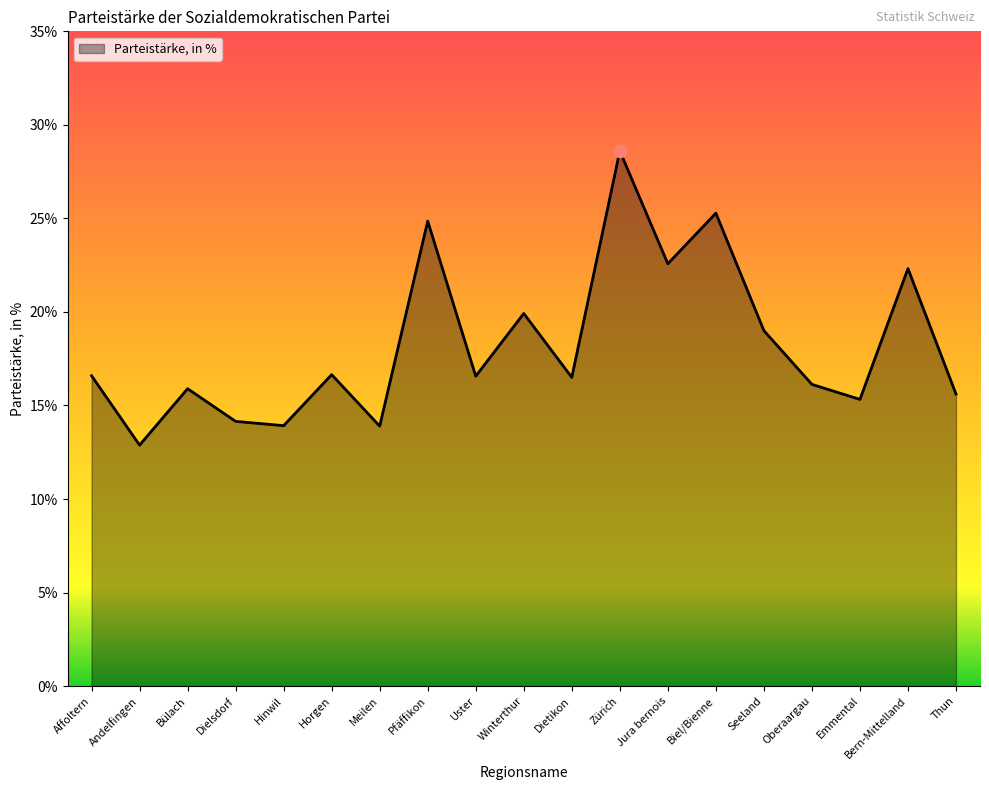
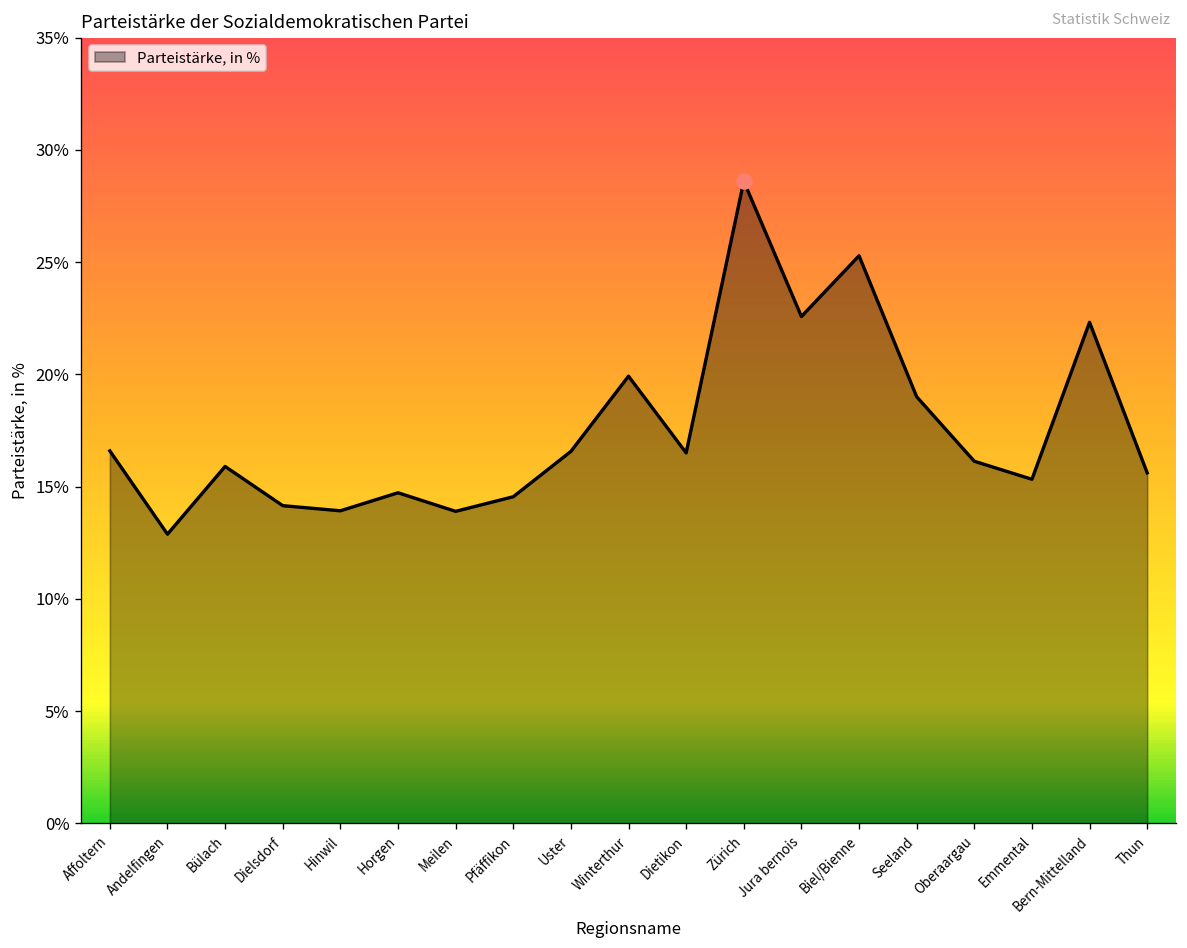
Parteistärke, in %, Horgen: 16.6% -> 14.7%
Parteistärke, in %, Pfäffikon: 24.9% -> 14.5%
